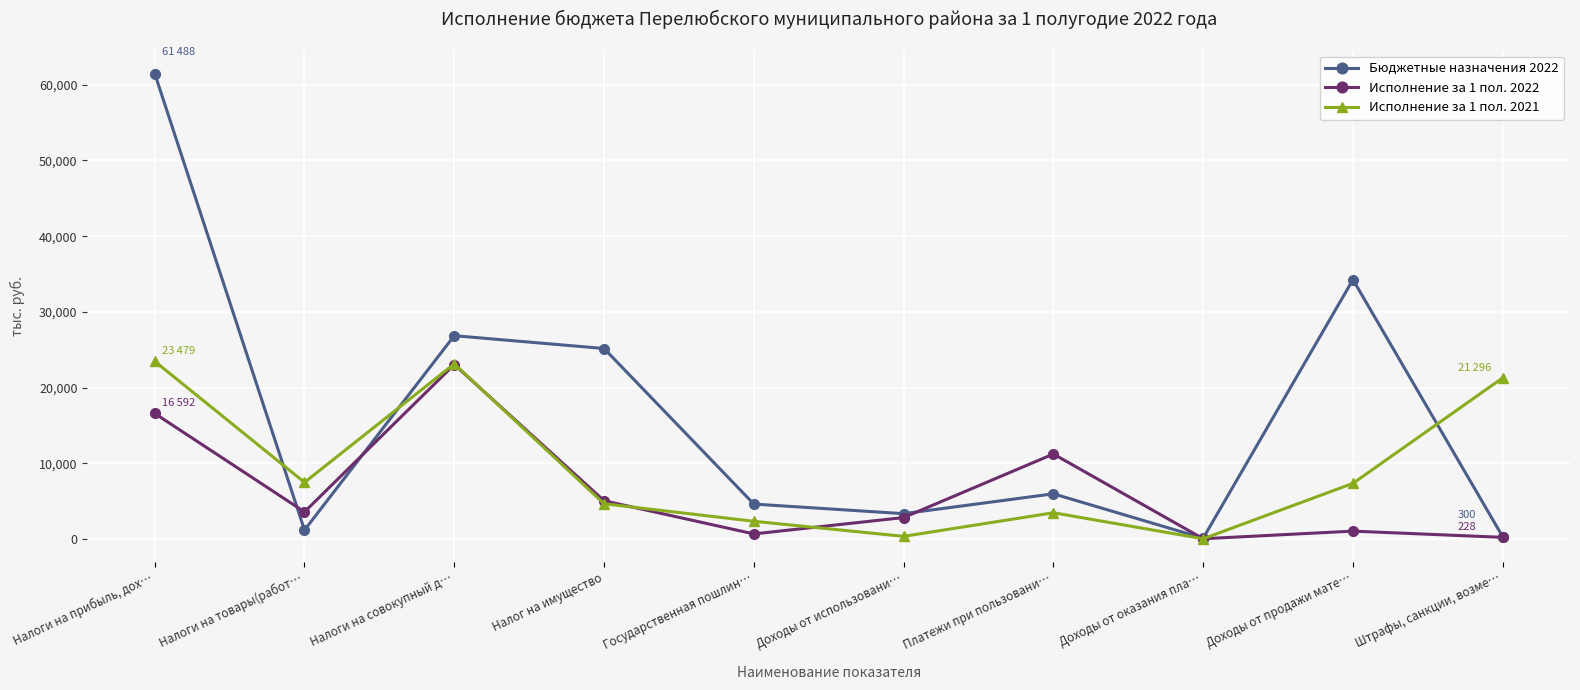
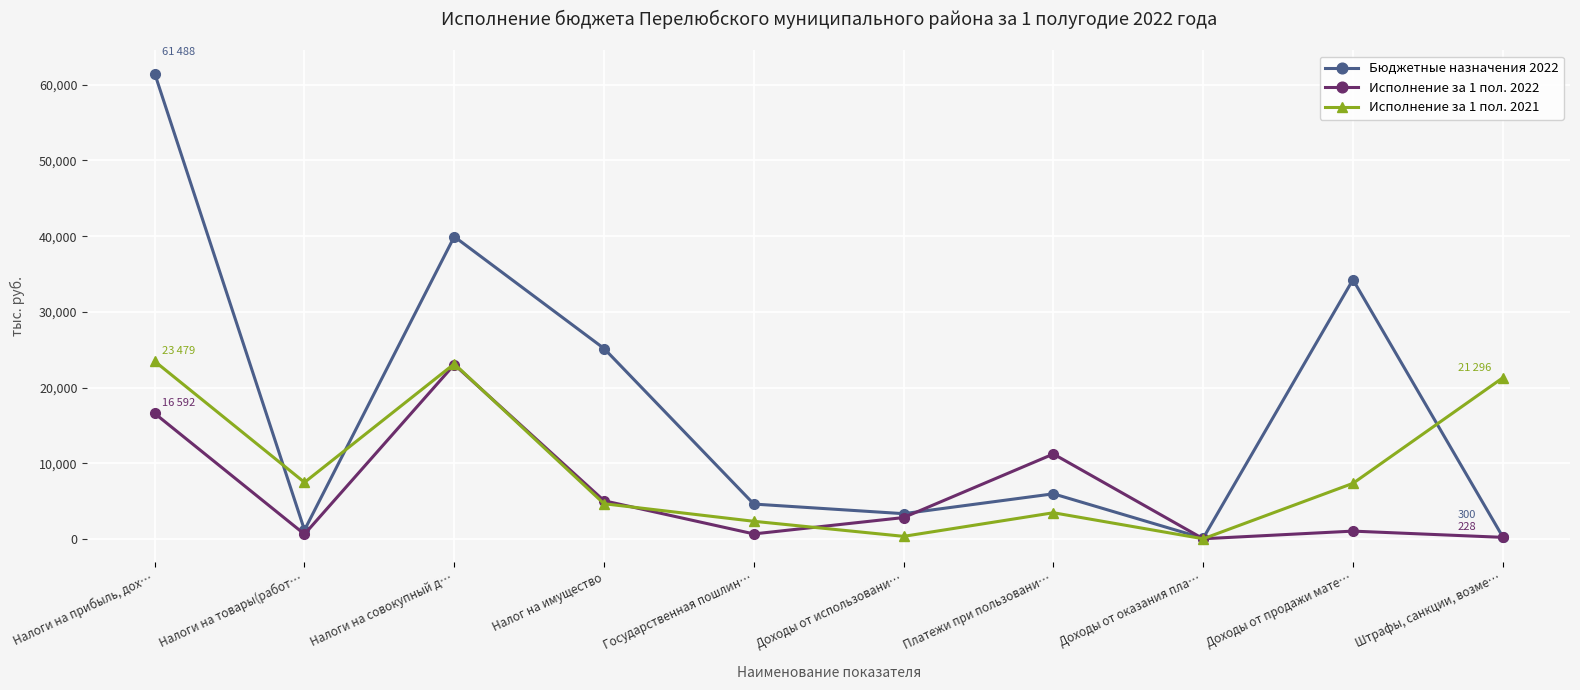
Исполнение за 1 пол. 2022, Налоги на товары(работ…: 4,000 -> 1,000
Бюджетные назначения 2022, Налоги на совокупный д…: 27,000 -> 40,000
